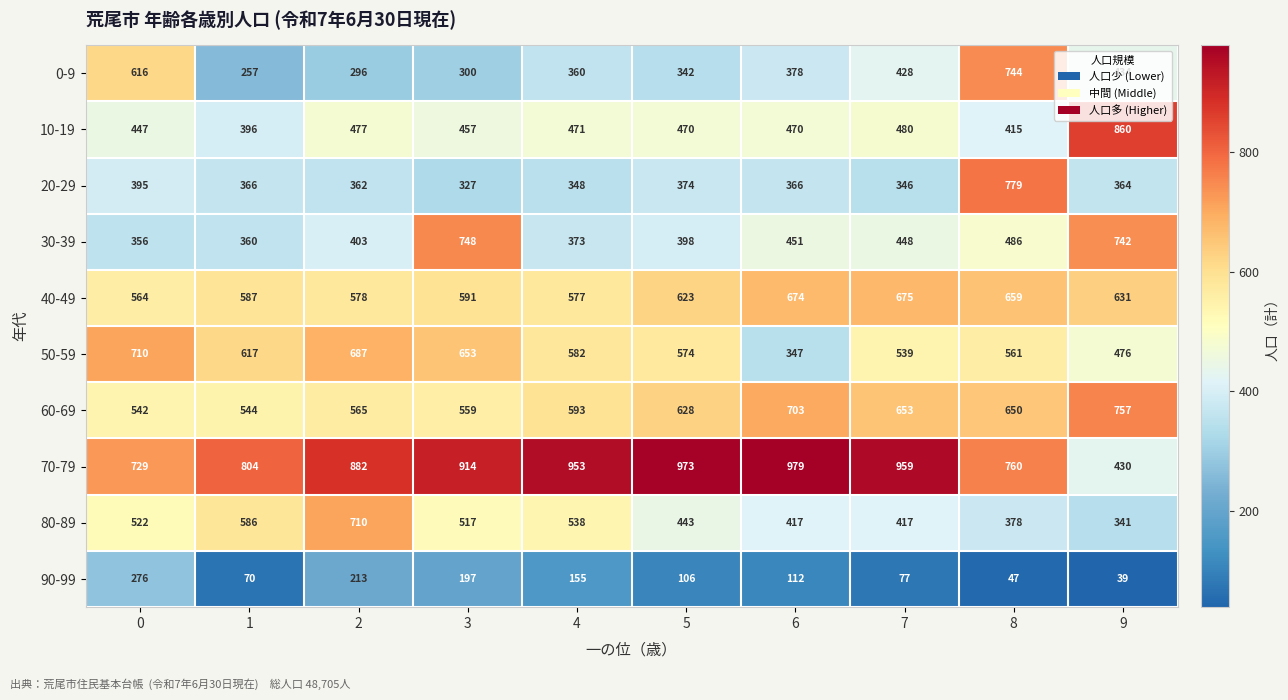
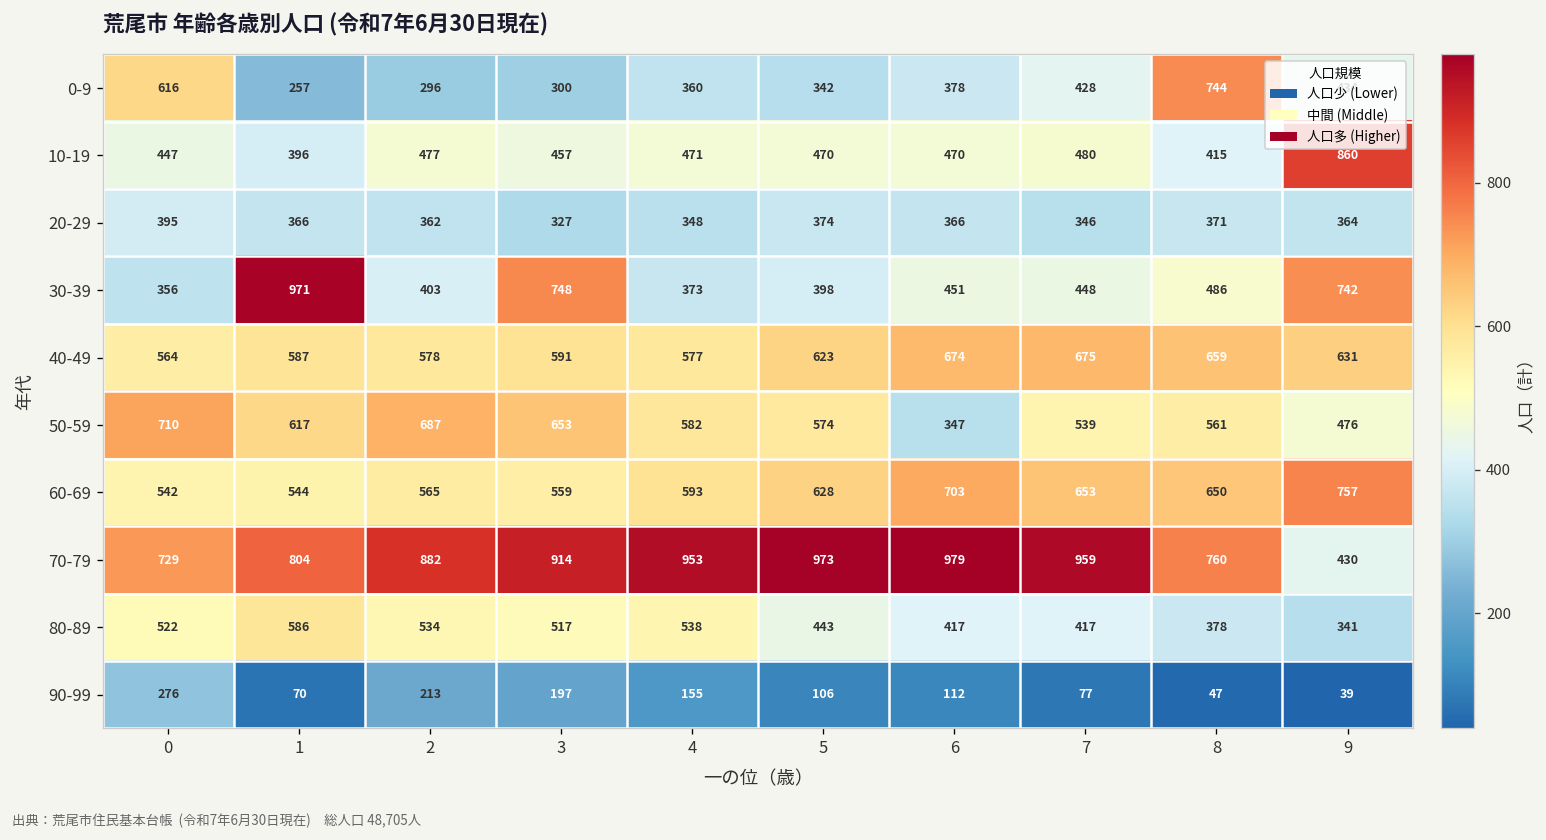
20-29, 8: 779 -> 371
30-39, 1: 360 -> 971
80-89, 2: 710 -> 534
